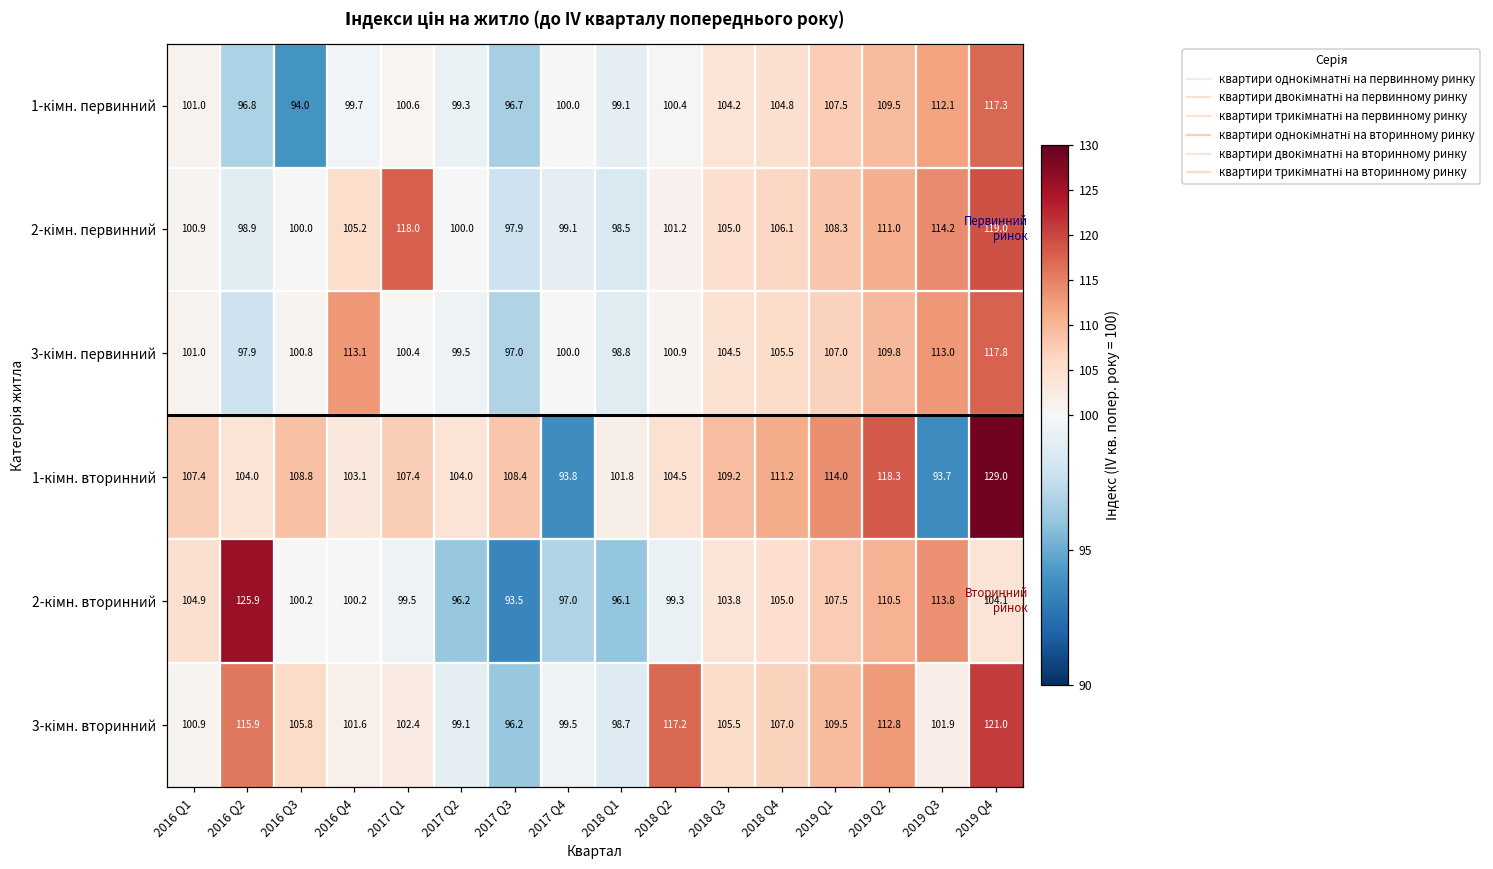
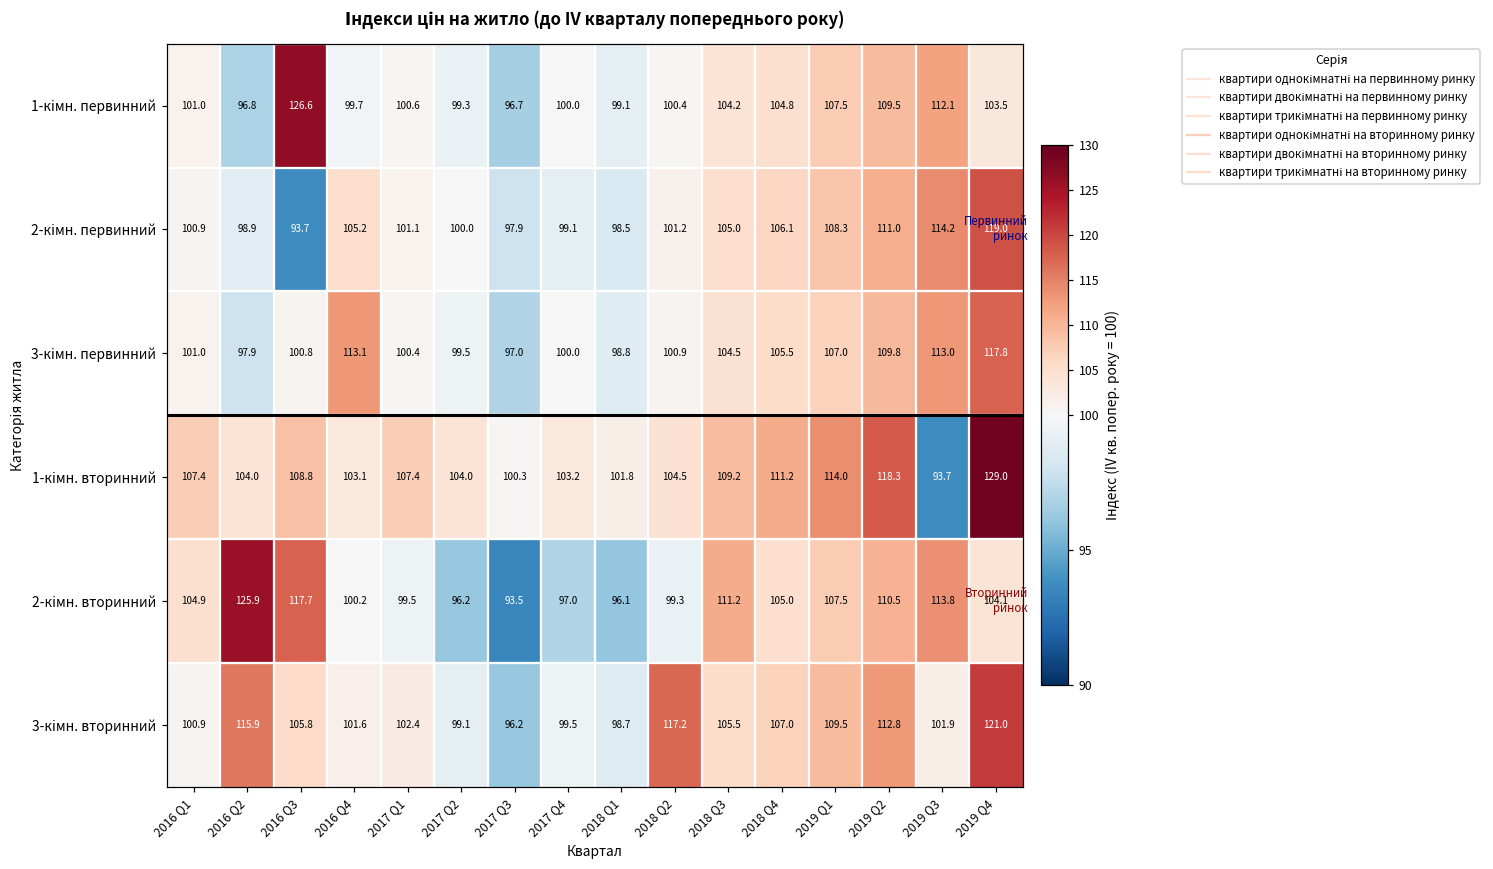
1-кімн. первинний, 2016 Q3: 94.0 -> 126.6
1-кімн. первинний, 2019 Q4: 117.3 -> 103.5
2-кімн. первинний, 2016 Q3: 100.0 -> 93.7
2-кімн. первинний, 2017 Q1: 118.0 -> 101.1
1-кімн. вторинний, 2017 Q3: 108.4 -> 100.3
1-кімн. вторинний, 2017 Q4: 93.8 -> 103.2
2-кімн. вторинний, 2016 Q3: 100.2 -> 117.7
2-кімн. вторинний, 2018 Q3: 103.8 -> 111.2
